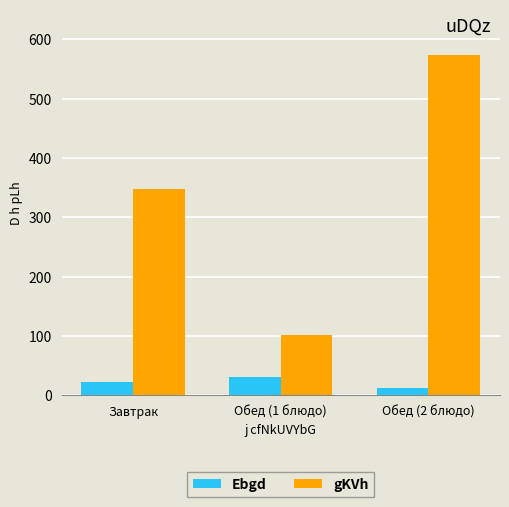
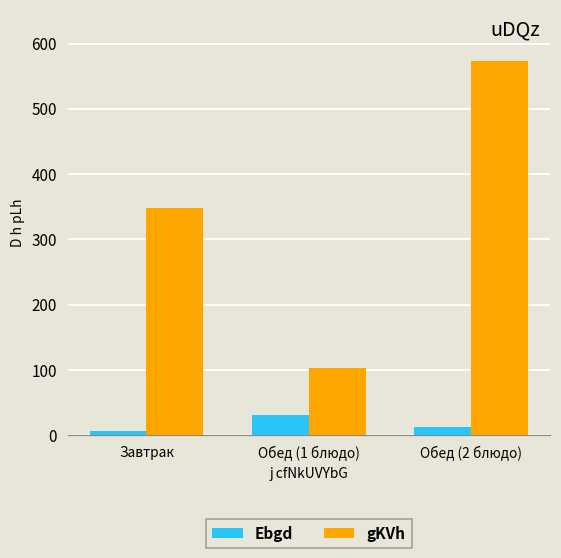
Ebgd, Завтрак: 20 -> 10
